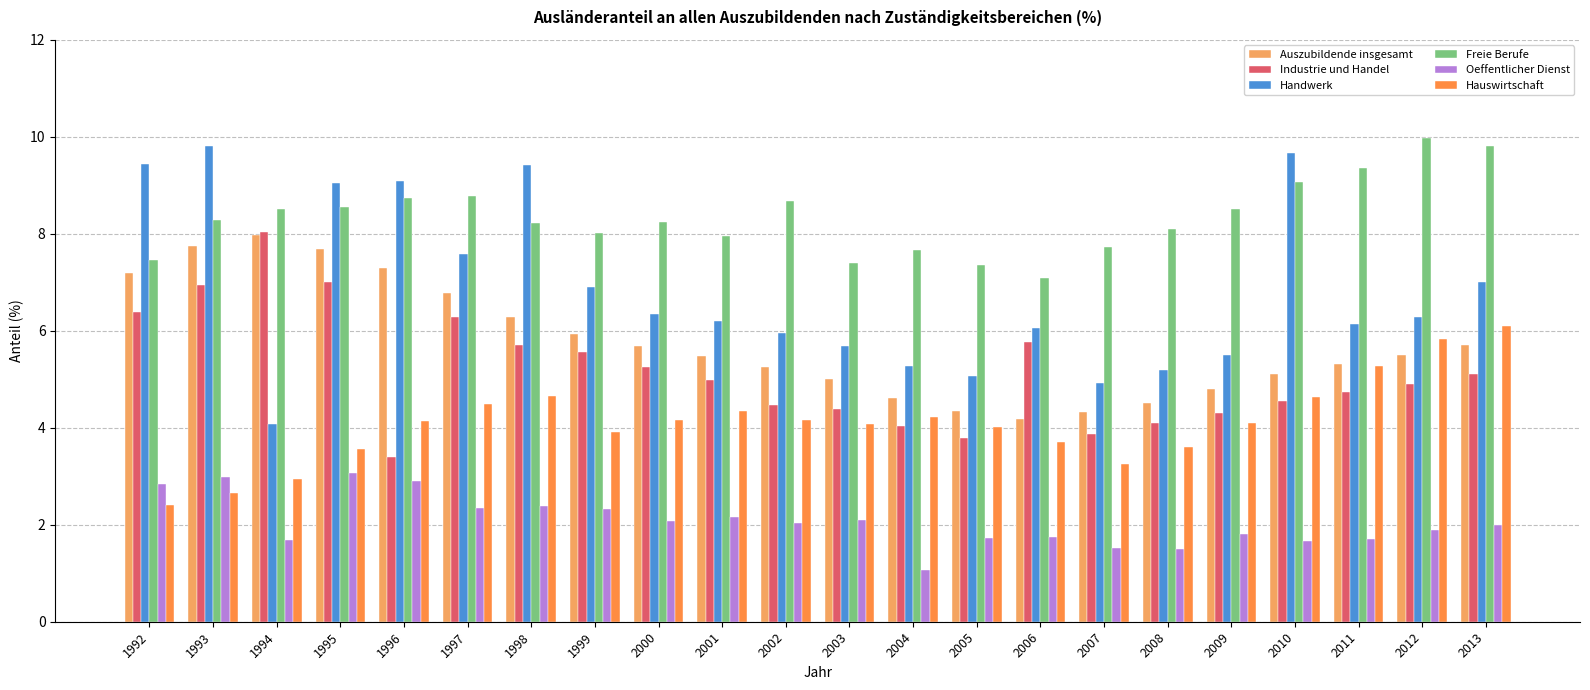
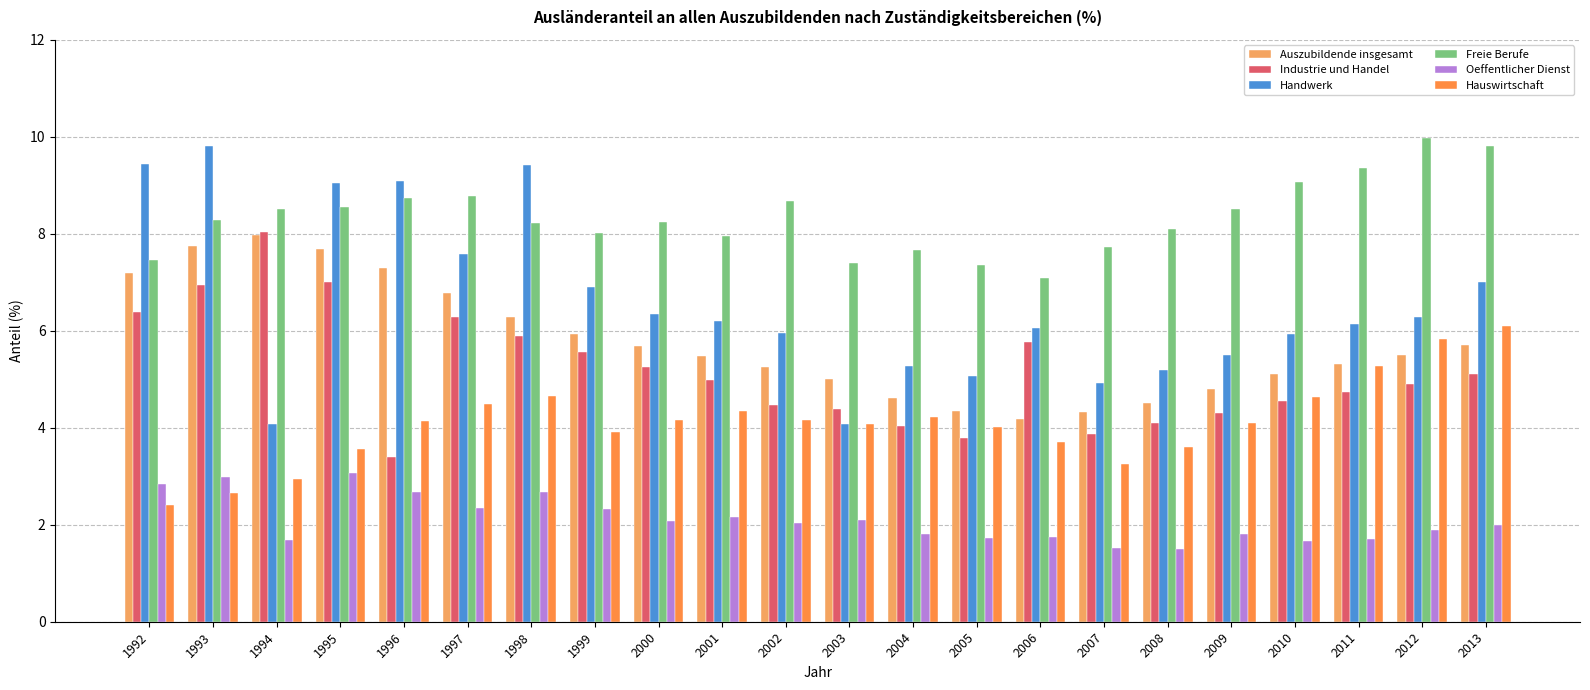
Oeffentlicher Dienst, 1996: 2.9 -> 2.7
Industrie und Handel, 1998: 5.7 -> 5.9
Oeffentlicher Dienst, 1998: 2.4 -> 2.7
Handwerk, 2003: 5.7 -> 4.1
Oeffentlicher Dienst, 2004: 1.1 -> 1.8
Handwerk, 2010: 9.7 -> 5.9
